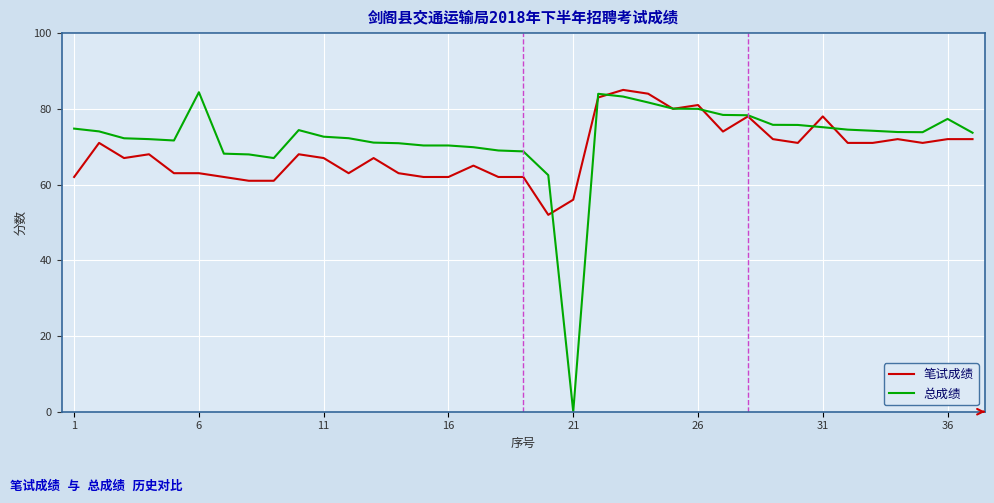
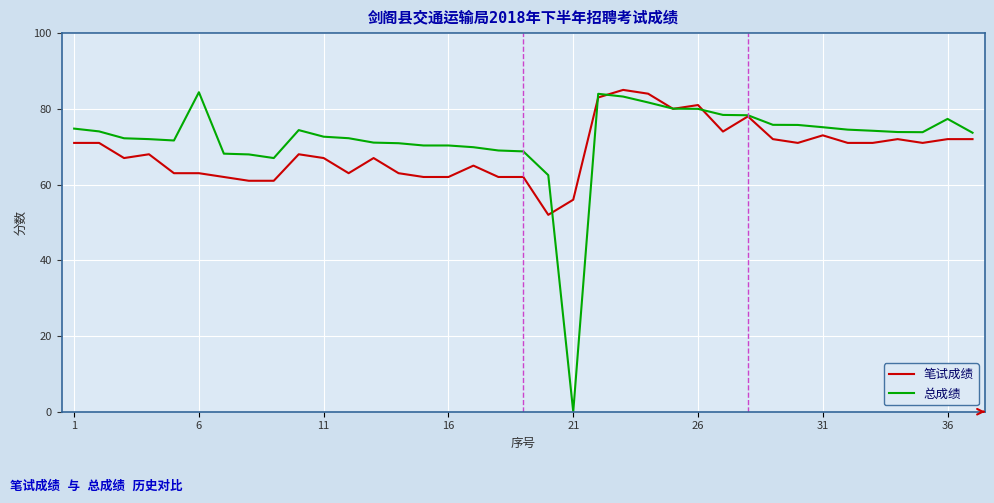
笔试成绩, 1: 62 -> 71
笔试成绩, 31: 78 -> 73
